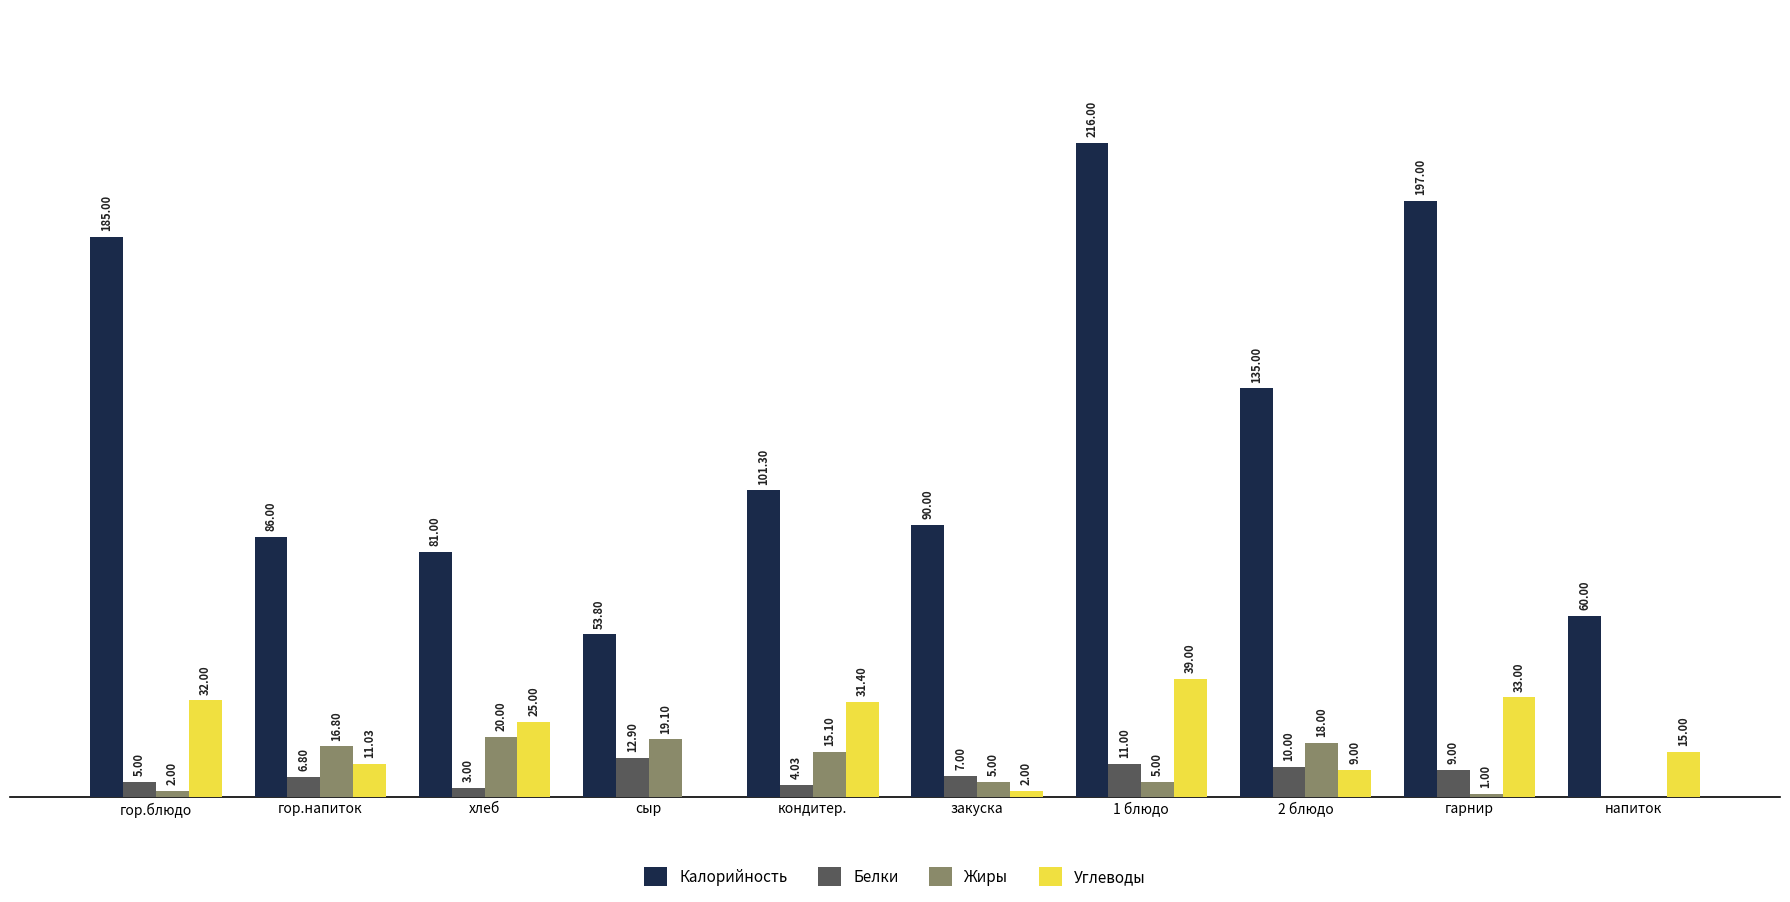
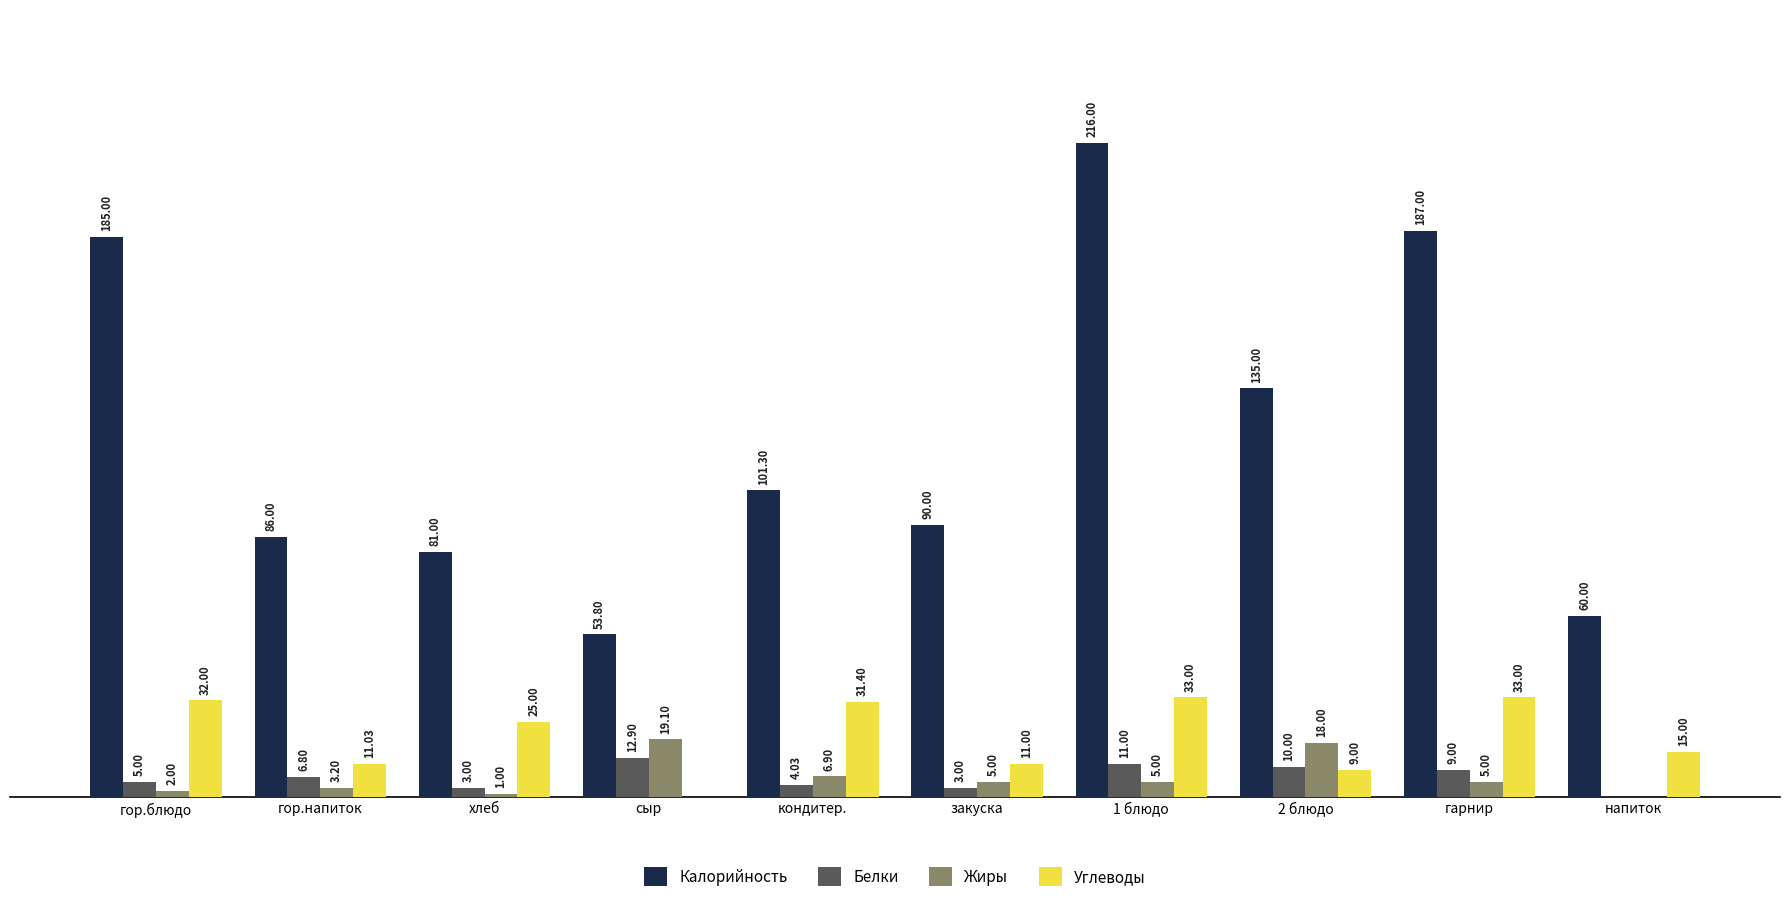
Жиры, гор.напиток: 16.80 -> 3.20
Жиры, хлеб: 20.00 -> 1.00
Жиры, кондитер.: 15.10 -> 6.90
Белки, закуска: 7.00 -> 3.00
Углеводы, закуска: 2.00 -> 11.00
Углеводы, 1 блюдо: 39.00 -> 33.00
Калорийность, гарнир: 197.00 -> 187.00
Жиры, гарнир: 1.00 -> 5.00
